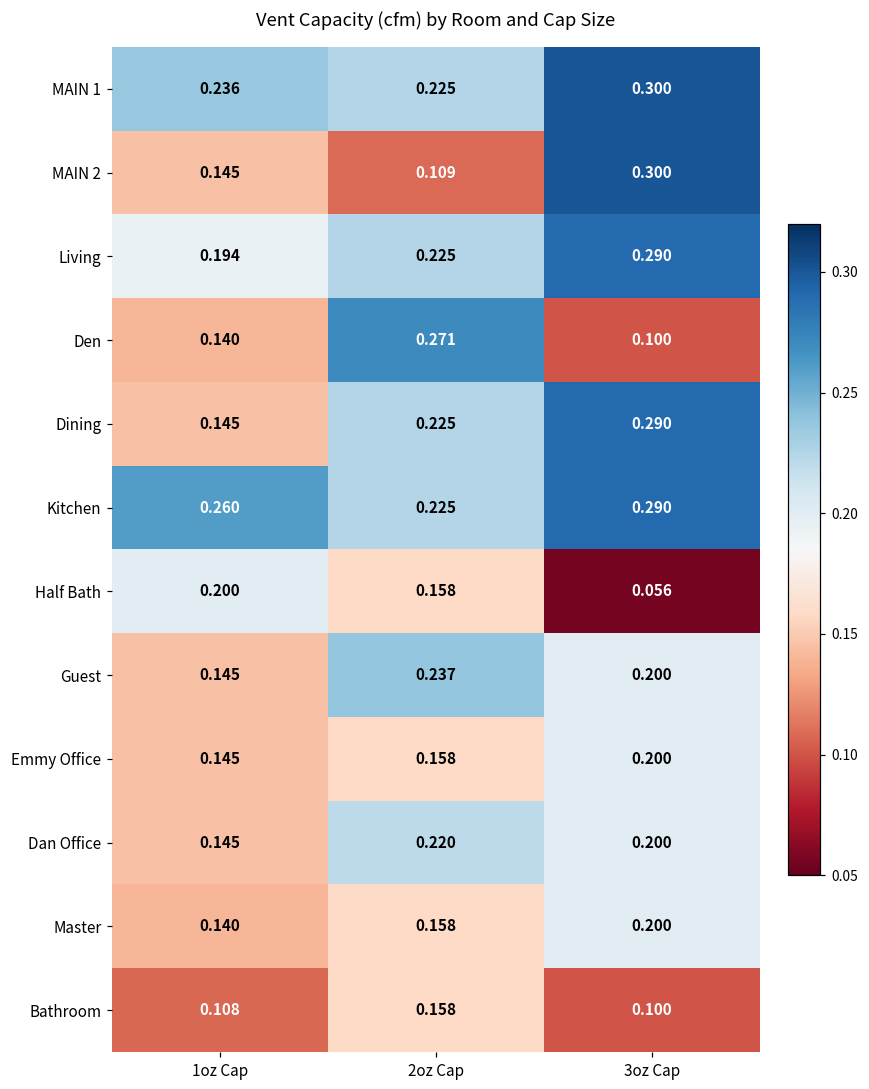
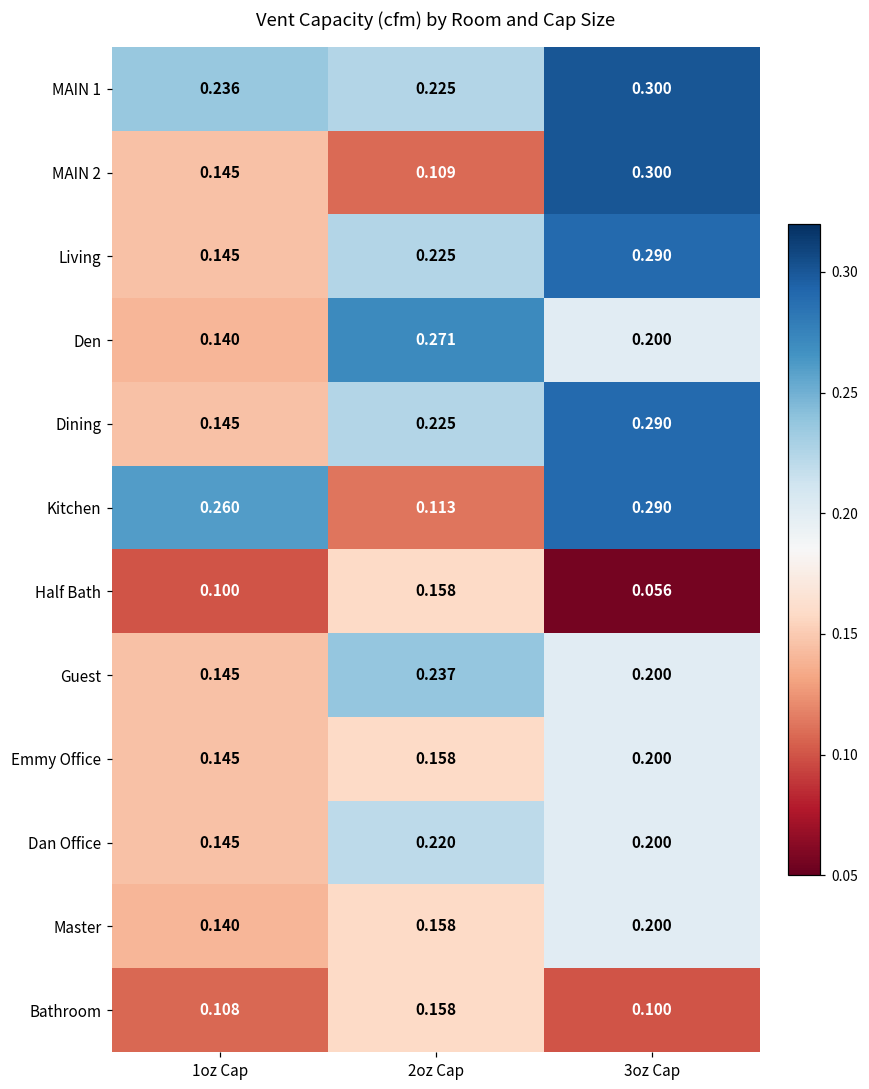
Living, 1oz Cap: 0.194 -> 0.145
Den, 3oz Cap: 0.100 -> 0.200
Kitchen, 2oz Cap: 0.225 -> 0.113
Half Bath, 1oz Cap: 0.200 -> 0.100
